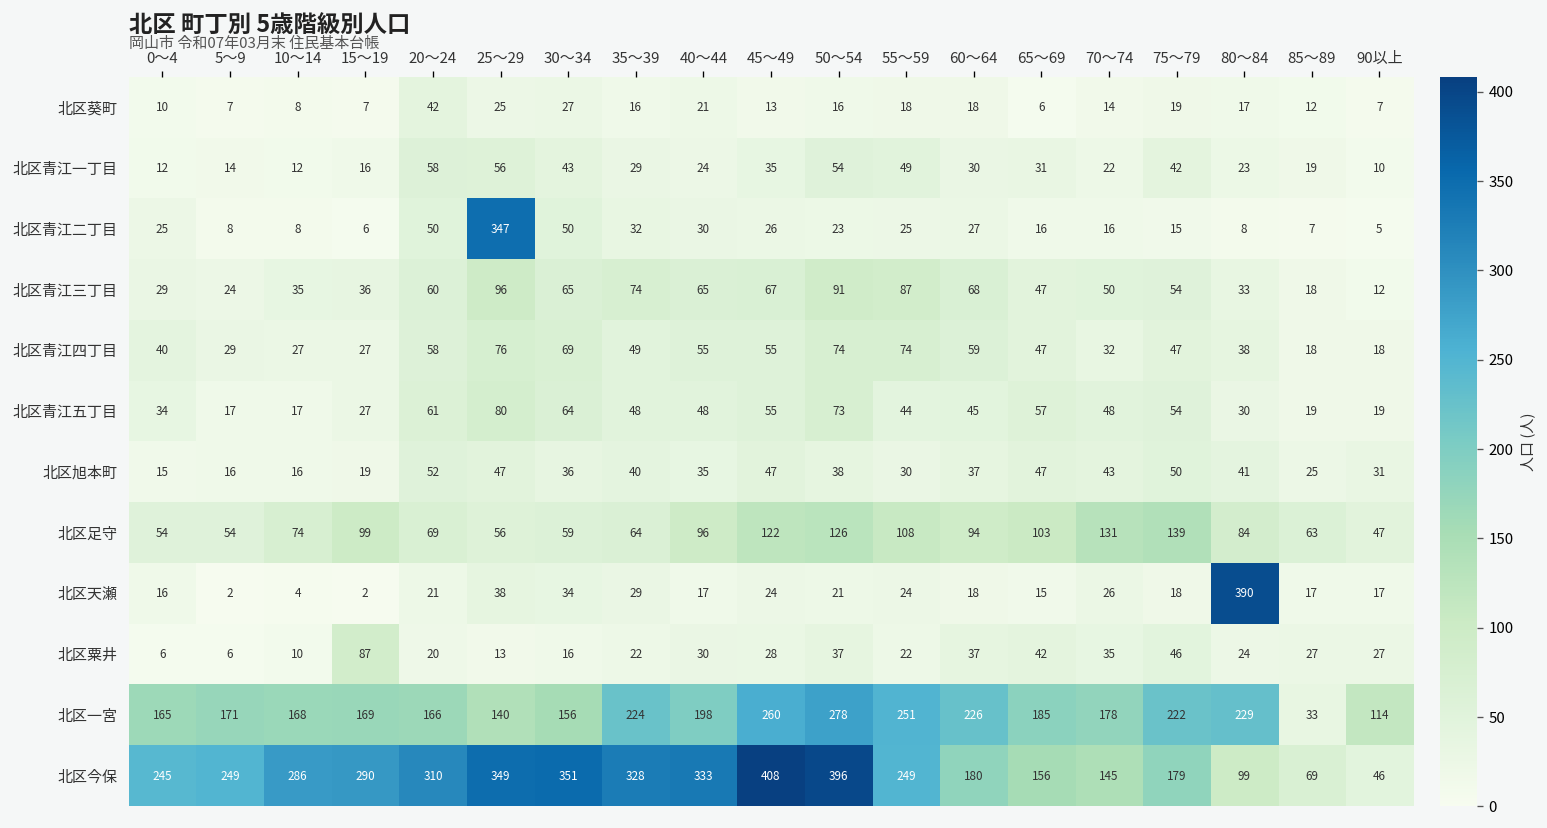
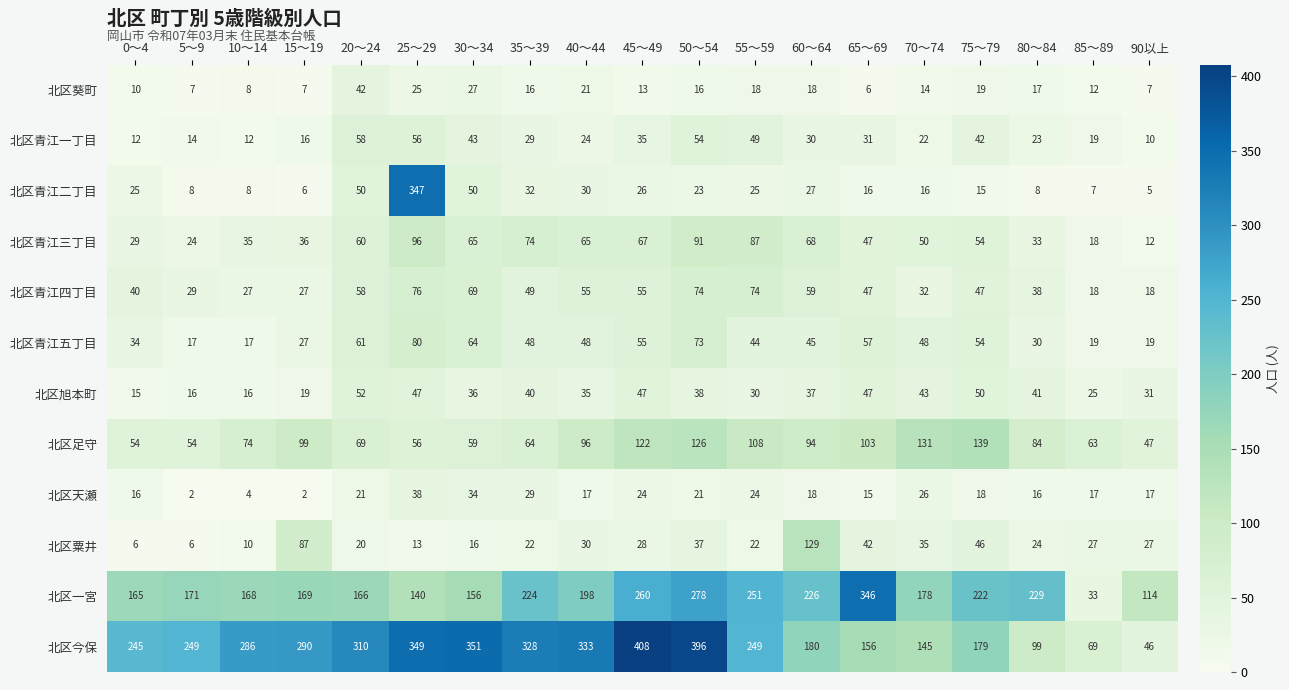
北区天瀬, 80～84: 390 -> 16
北区粟井, 60～64: 37 -> 129
北区一宮, 65～69: 185 -> 346
